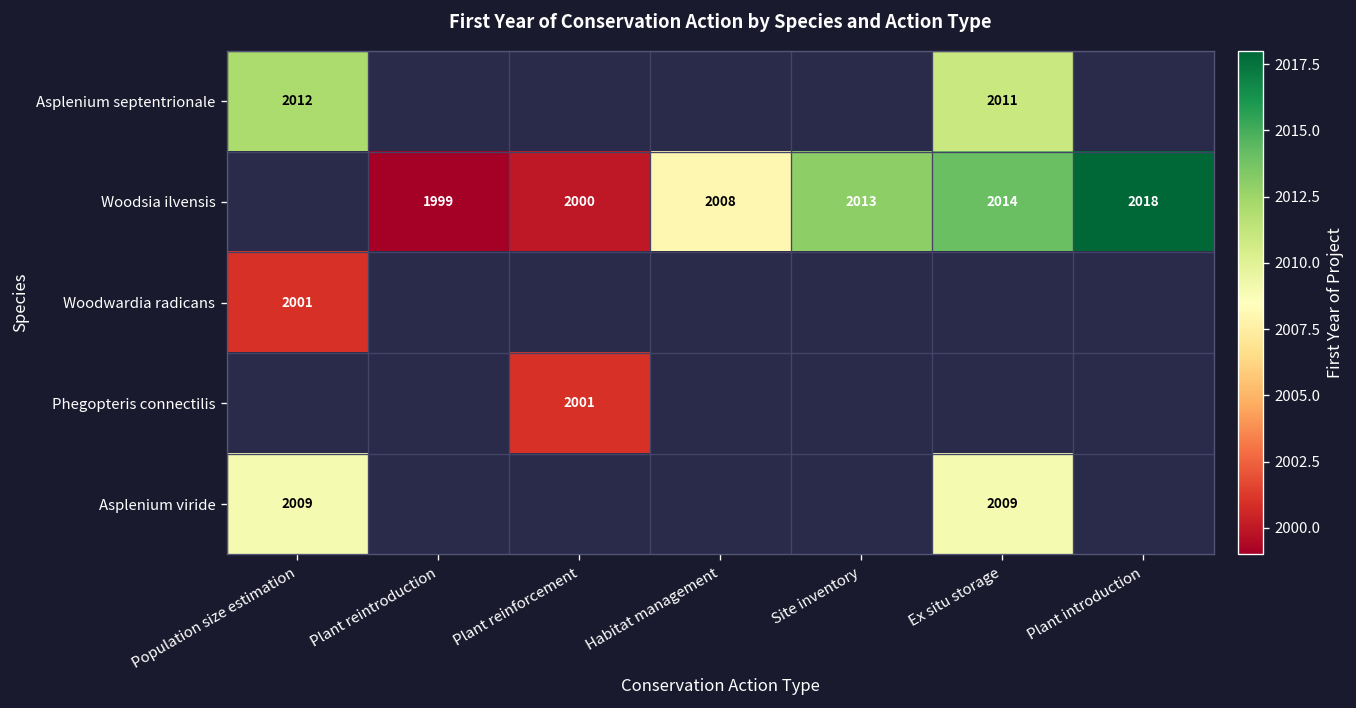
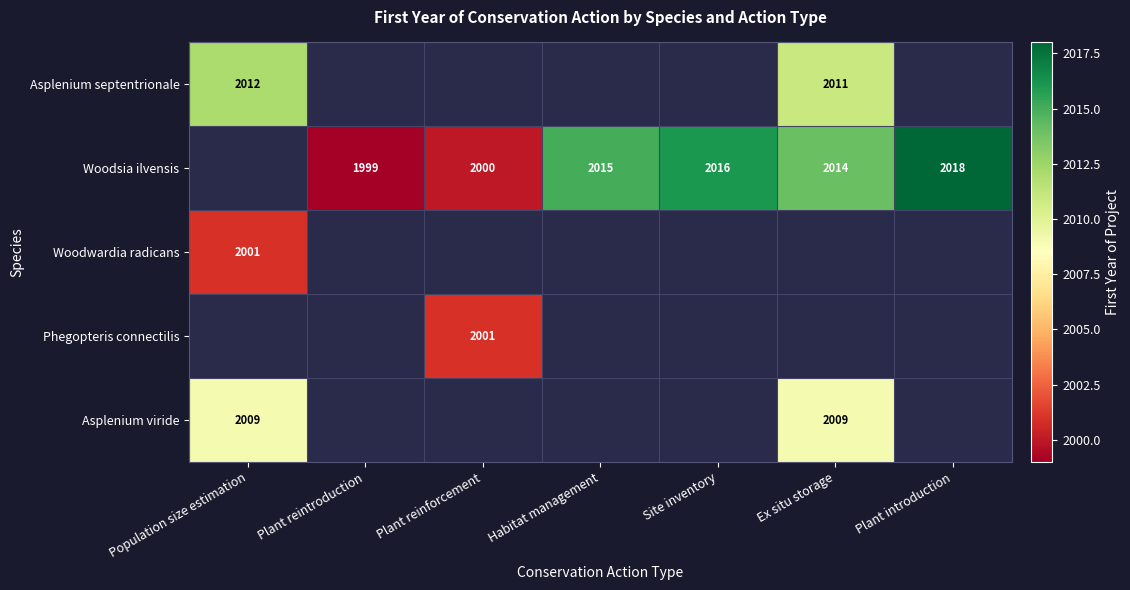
Woodsia ilvensis, Habitat management: 2008 -> 2015
Woodsia ilvensis, Site inventory: 2013 -> 2016
